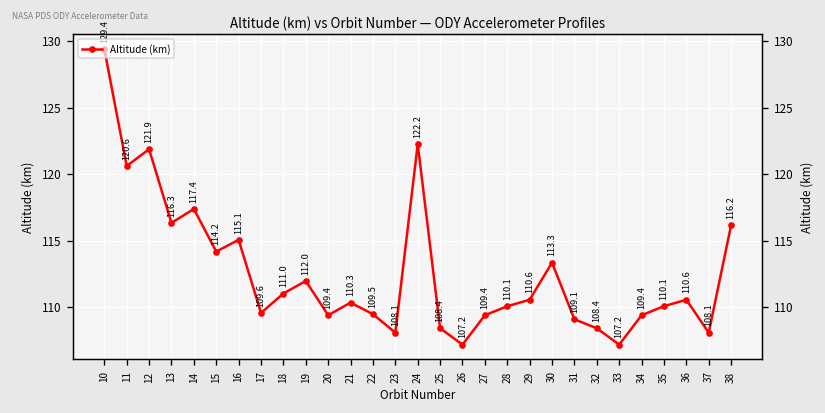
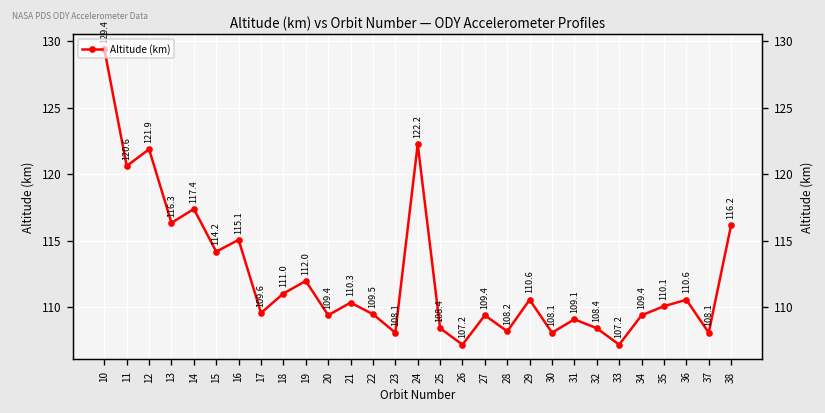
28: 110.1 -> 108.2
30: 113.3 -> 108.1
